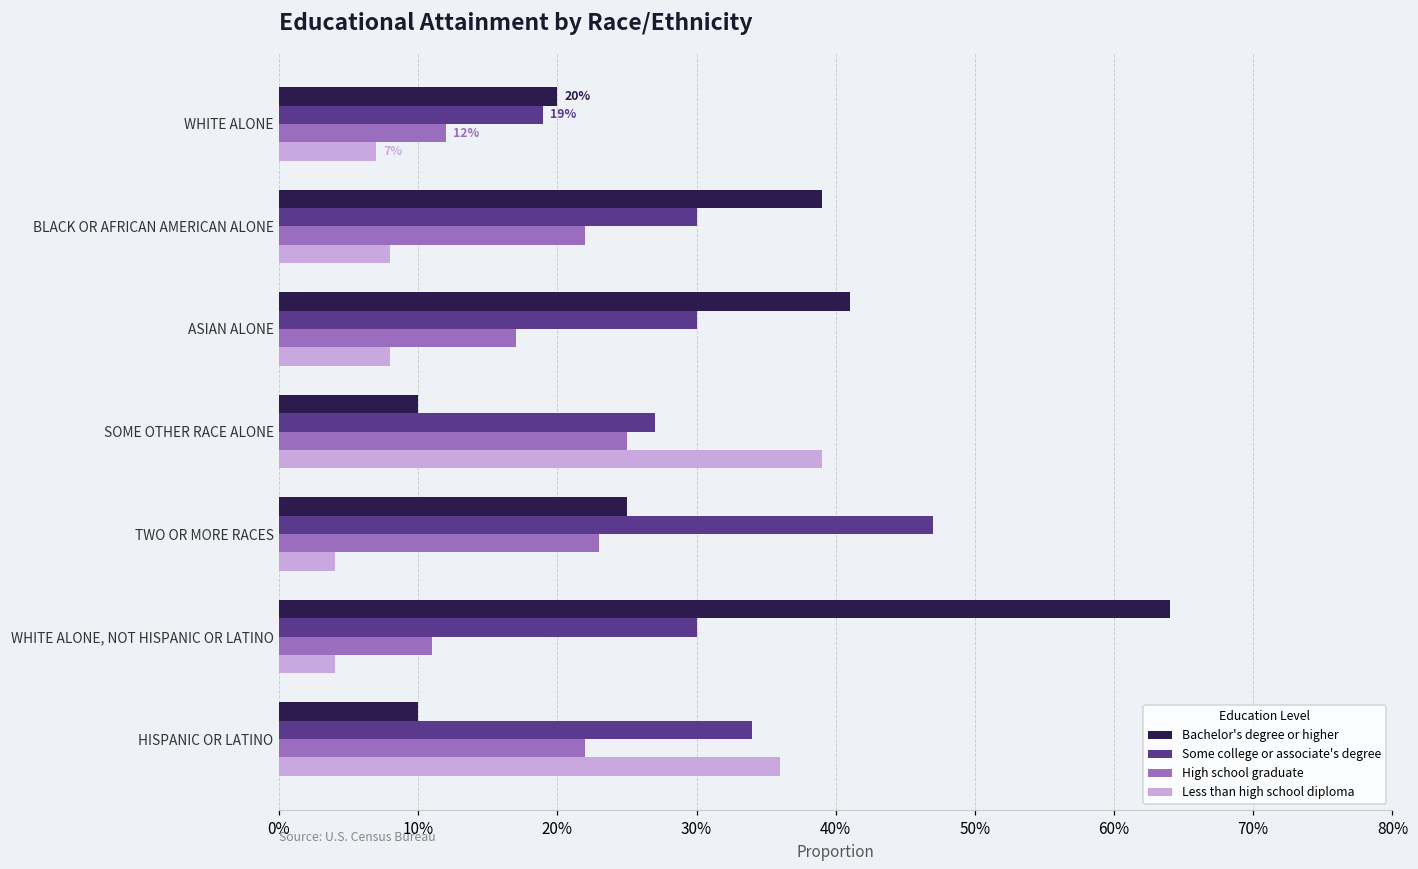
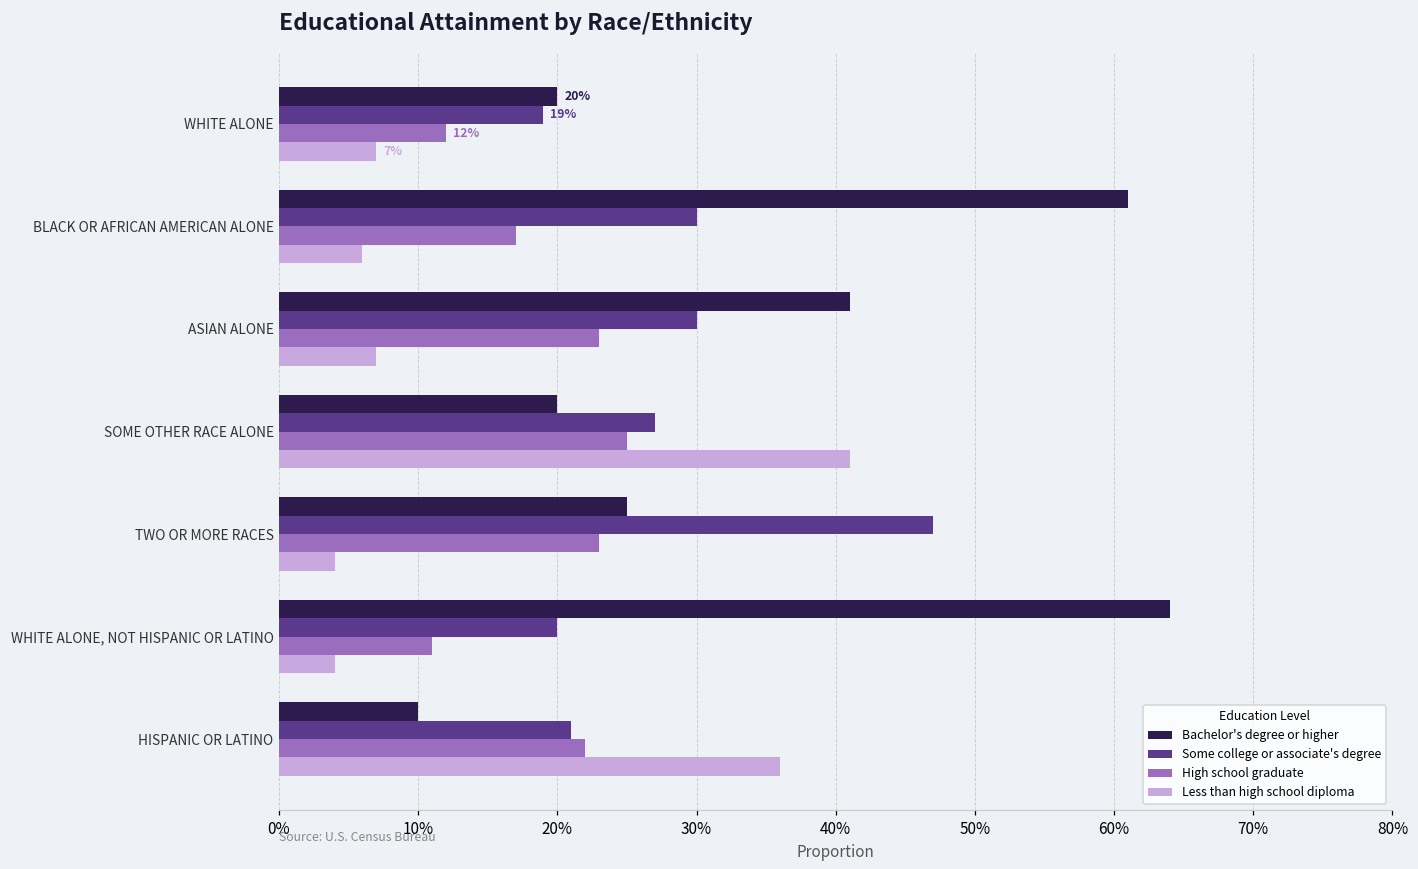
Bachelor's degree or higher, BLACK OR AFRICAN AMERICAN ALONE: 39.0% -> 61.0%
High school graduate, BLACK OR AFRICAN AMERICAN ALONE: 22.0% -> 17.0%
Less than high school diploma, BLACK OR AFRICAN AMERICAN ALONE: 8.0% -> 6.0%
High school graduate, ASIAN ALONE: 17.0% -> 23.0%
Less than high school diploma, ASIAN ALONE: 8.0% -> 7.0%
Bachelor's degree or higher, SOME OTHER RACE ALONE: 10.0% -> 20.0%
Less than high school diploma, SOME OTHER RACE ALONE: 39.0% -> 41.0%
Some college or associate's degree, WHITE ALONE, NOT HISPANIC OR LATINO: 30.0% -> 20.0%
Some college or associate's degree, HISPANIC OR LATINO: 34.0% -> 21.0%
